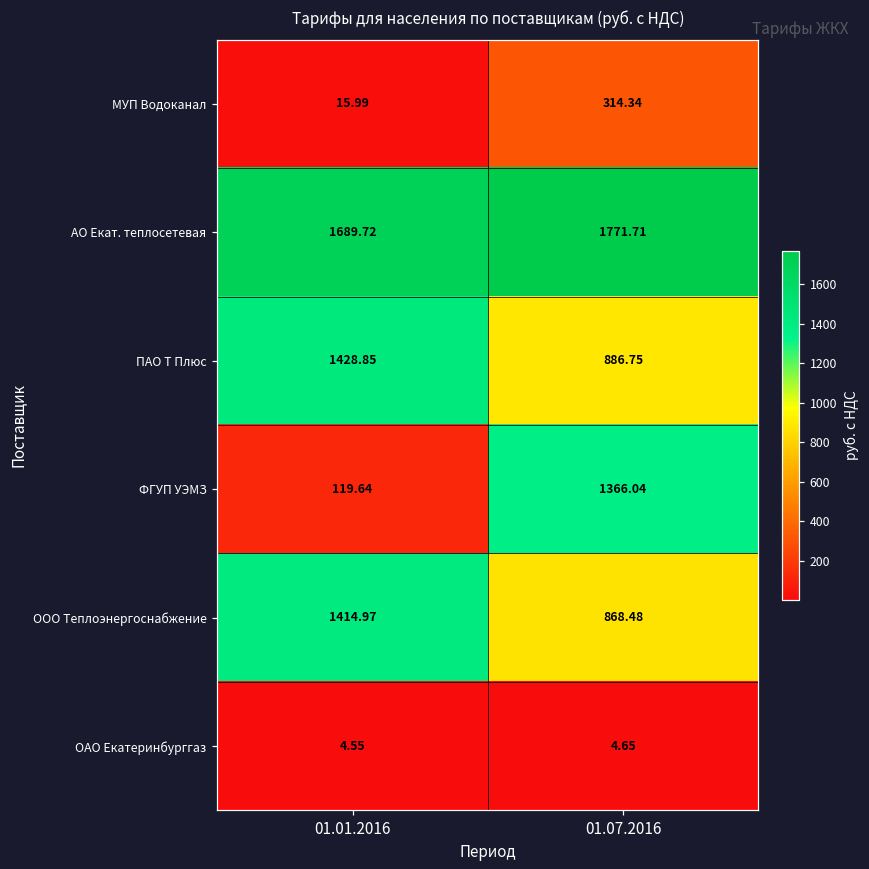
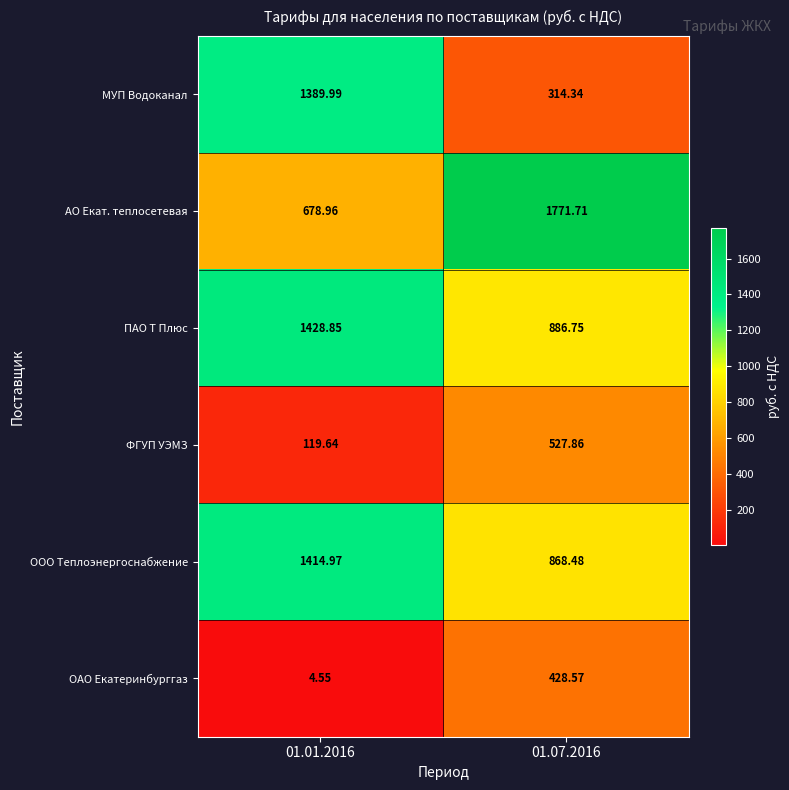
МУП Водоканал, 01.01.2016: 15.99 -> 1389.99
АО Екат. теплосетевая, 01.01.2016: 1689.72 -> 678.96
ФГУП УЭМЗ, 01.07.2016: 1366.04 -> 527.86
ОАО Екатеринбурггаз, 01.07.2016: 4.65 -> 428.57
